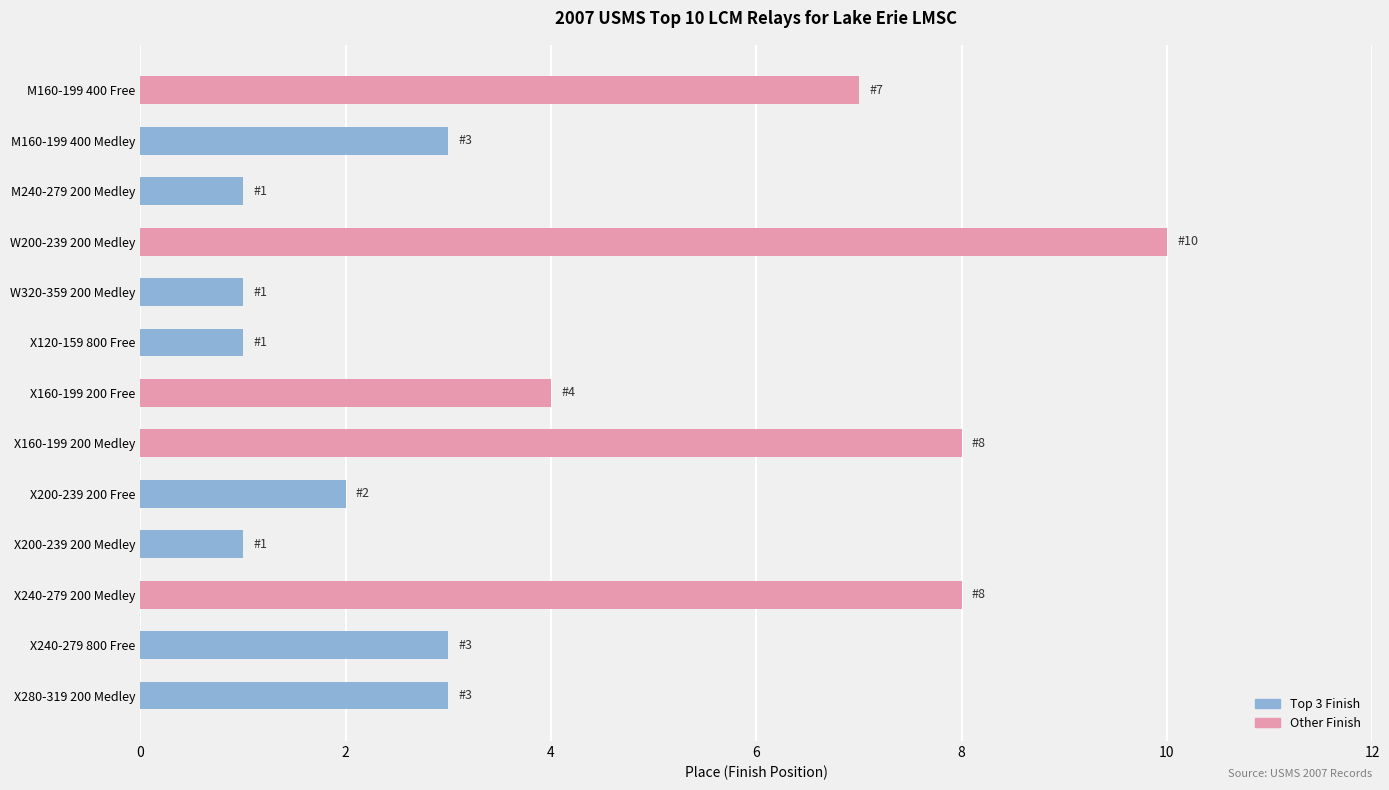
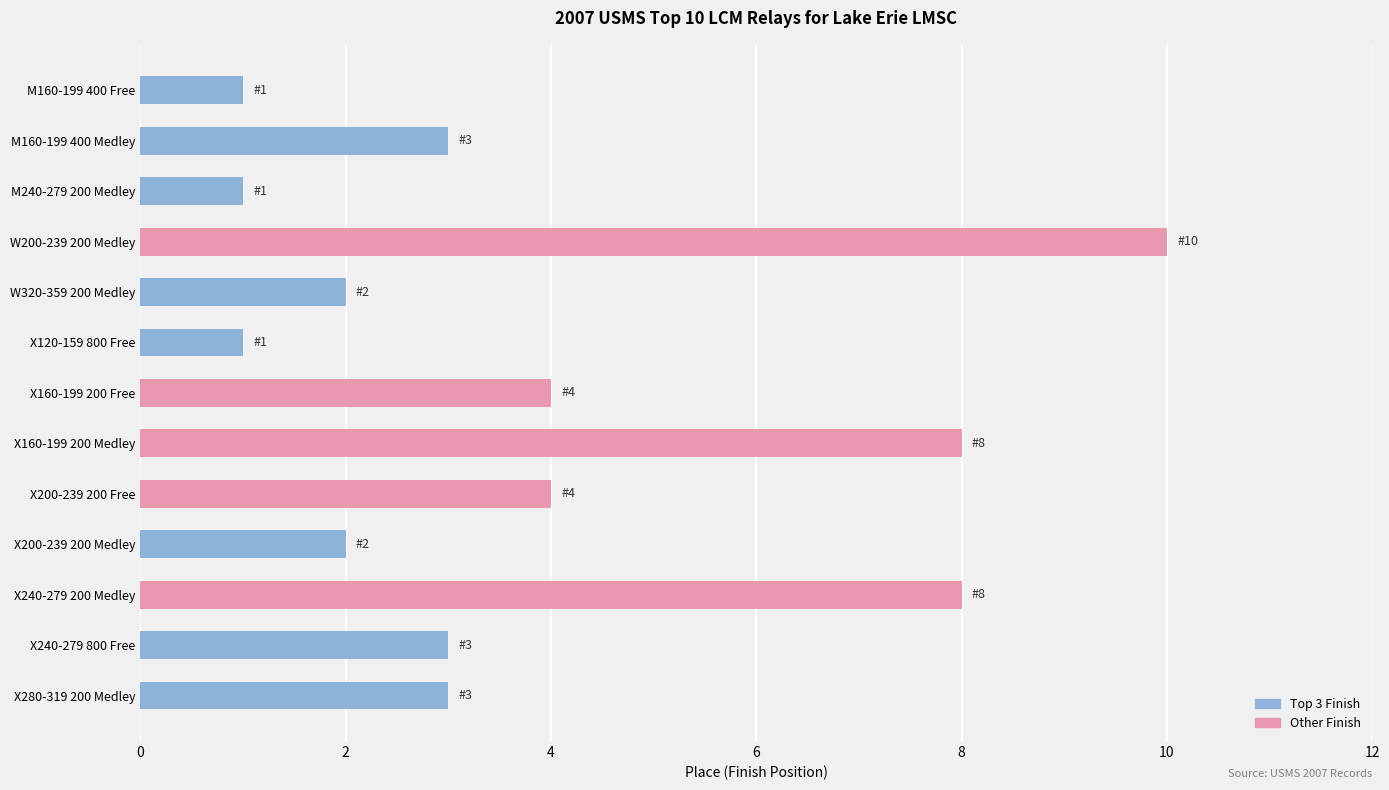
M160-199 400 Free: 7 -> 1
W320-359 200 Medley: 1 -> 2
X200-239 200 Free: 2 -> 4
X200-239 200 Medley: 1 -> 2
